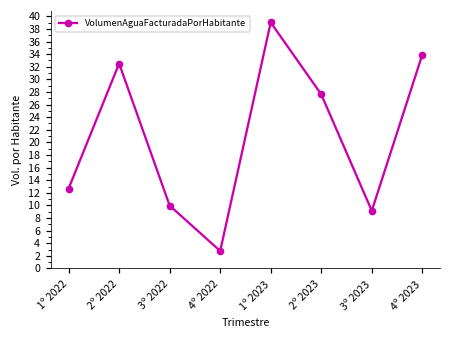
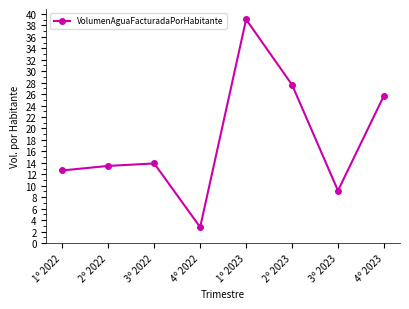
2º 2022: 33 -> 13
3º 2022: 10 -> 14
4º 2023: 34 -> 26
